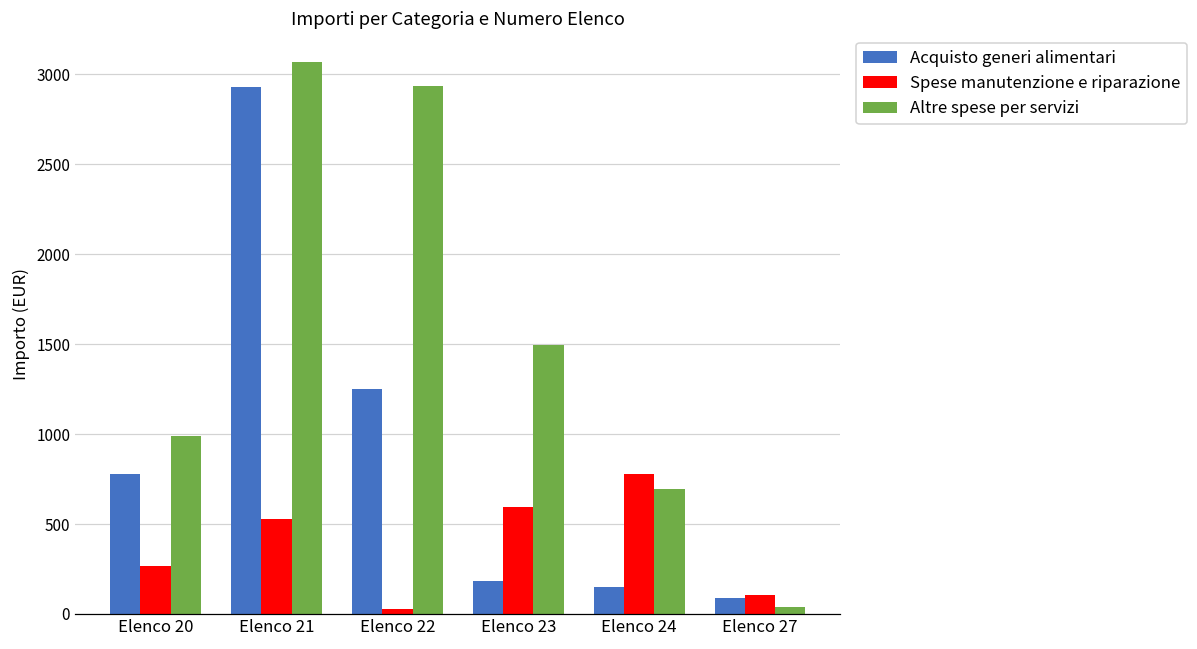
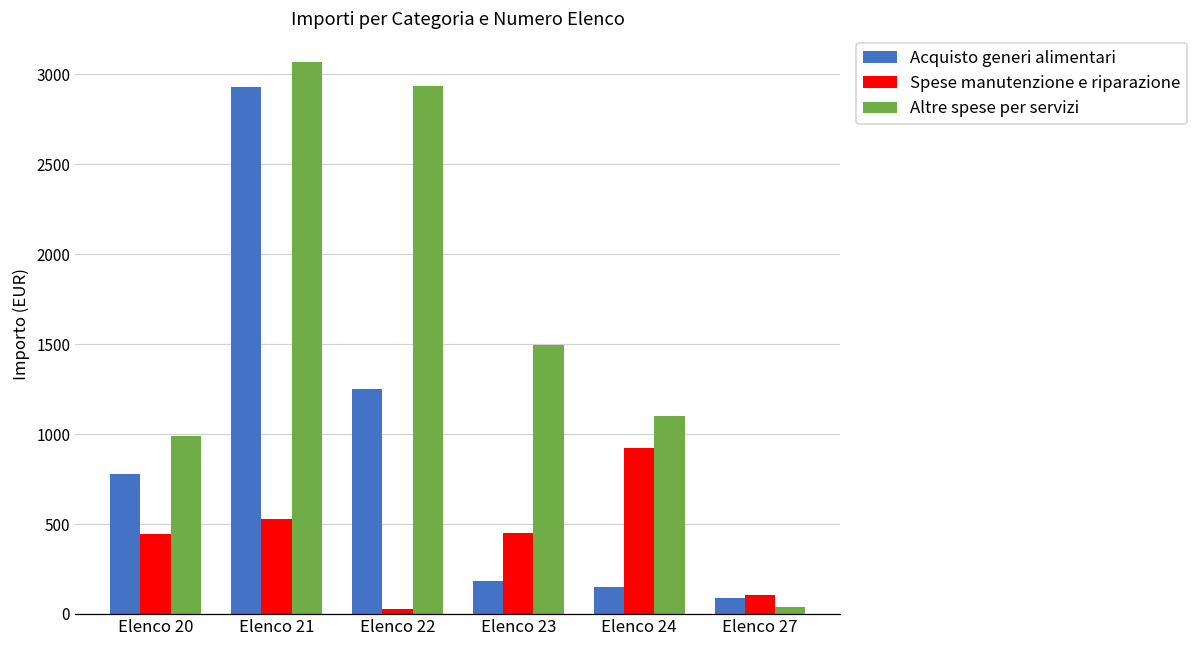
Spese manutenzione e riparazione, Elenco 20: 270 -> 440
Spese manutenzione e riparazione, Elenco 23: 600 -> 450
Spese manutenzione e riparazione, Elenco 24: 780 -> 920
Altre spese per servizi, Elenco 24: 700 -> 1100
